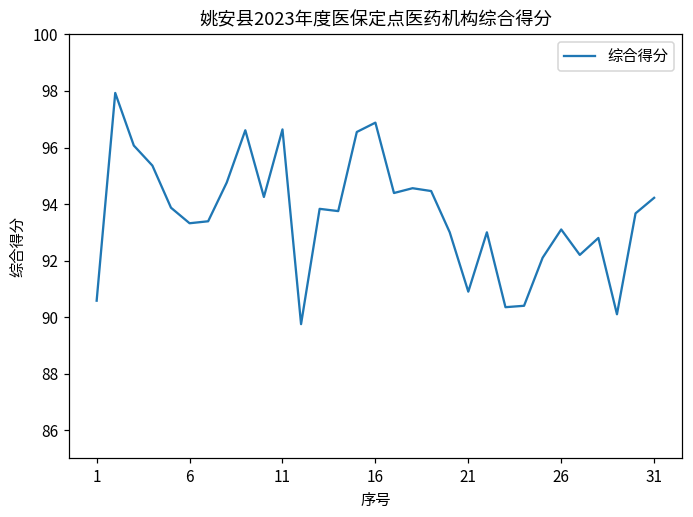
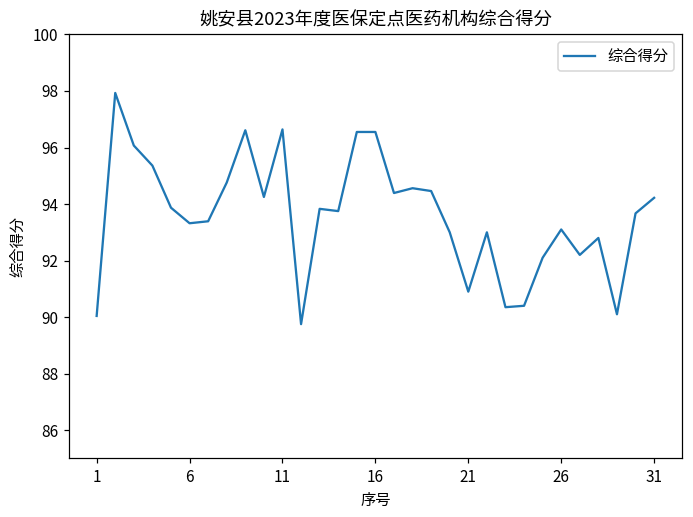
1: 90.6 -> 90.0
16: 96.9 -> 96.6
